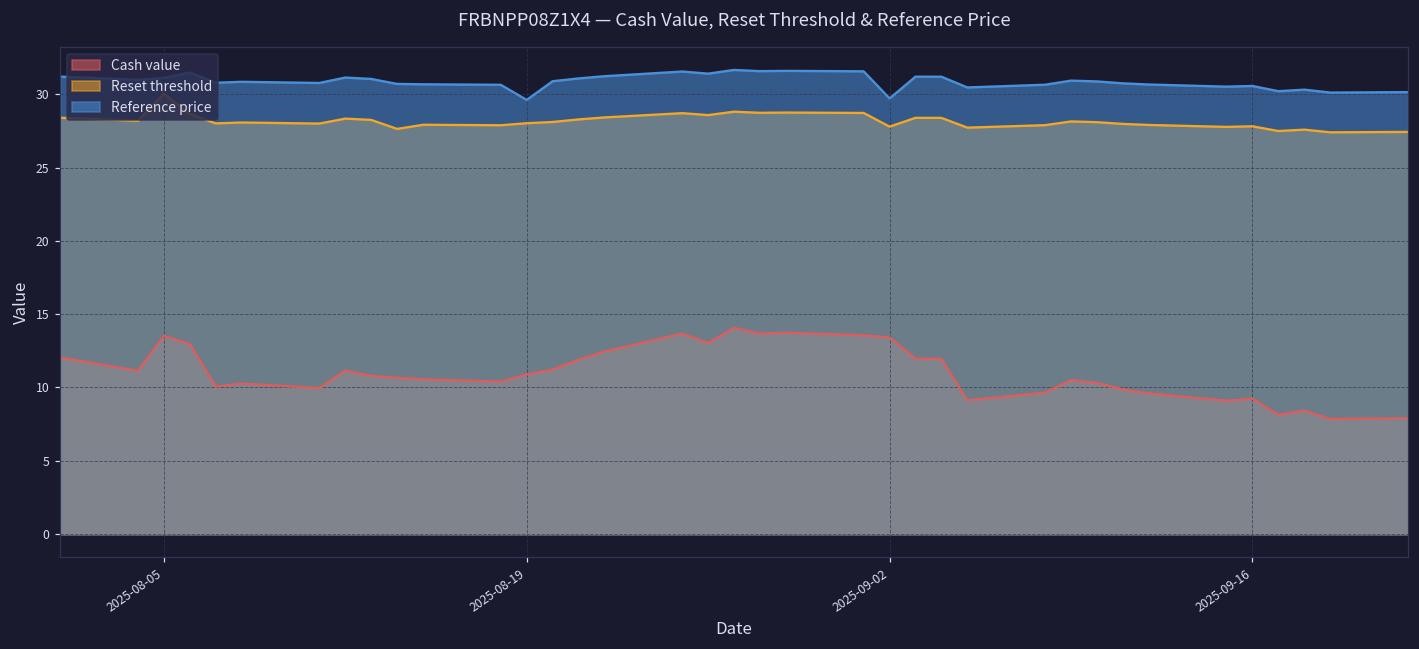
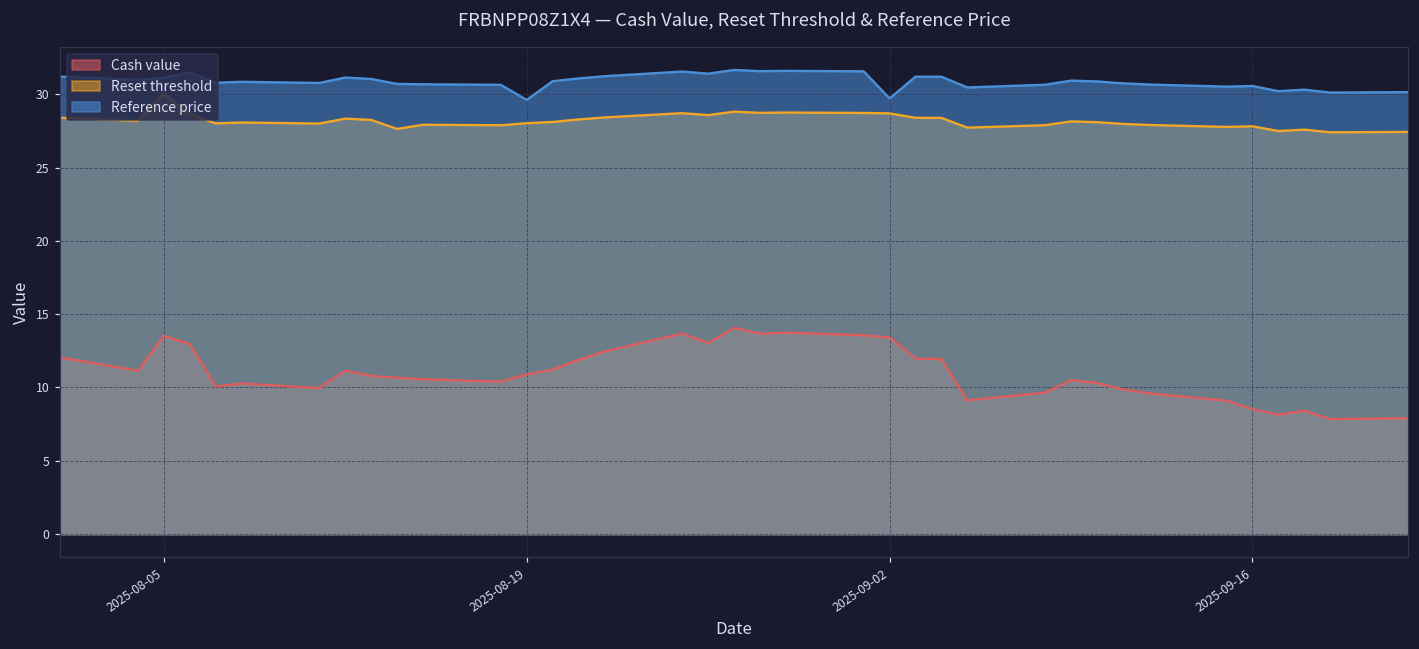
Reset threshold, 2025-09-02: 27.8 -> 28.7
Cash value, 2025-09-16: 9.2 -> 8.5
